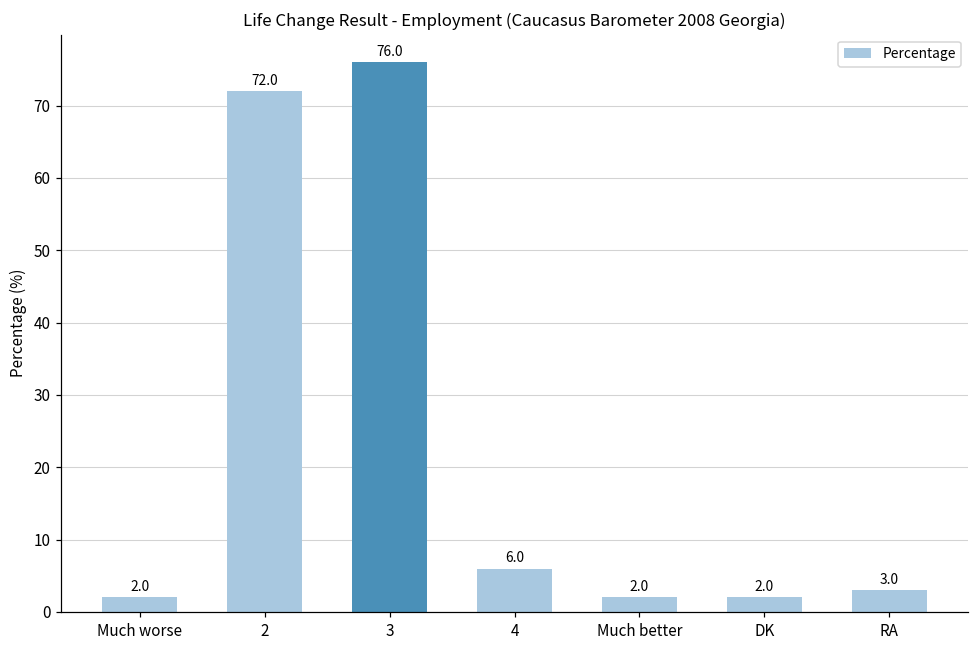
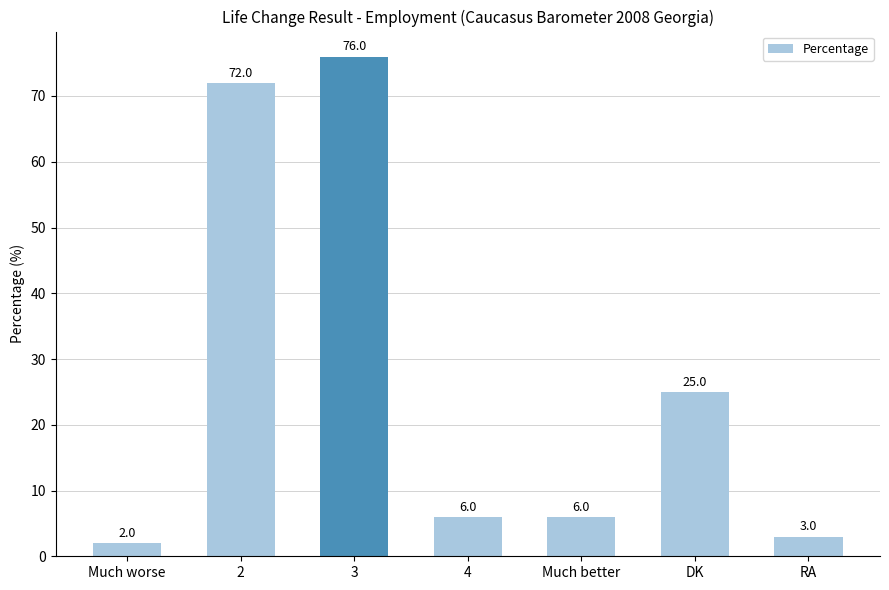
Much better: 2.0 -> 6.0
DK: 2.0 -> 25.0
